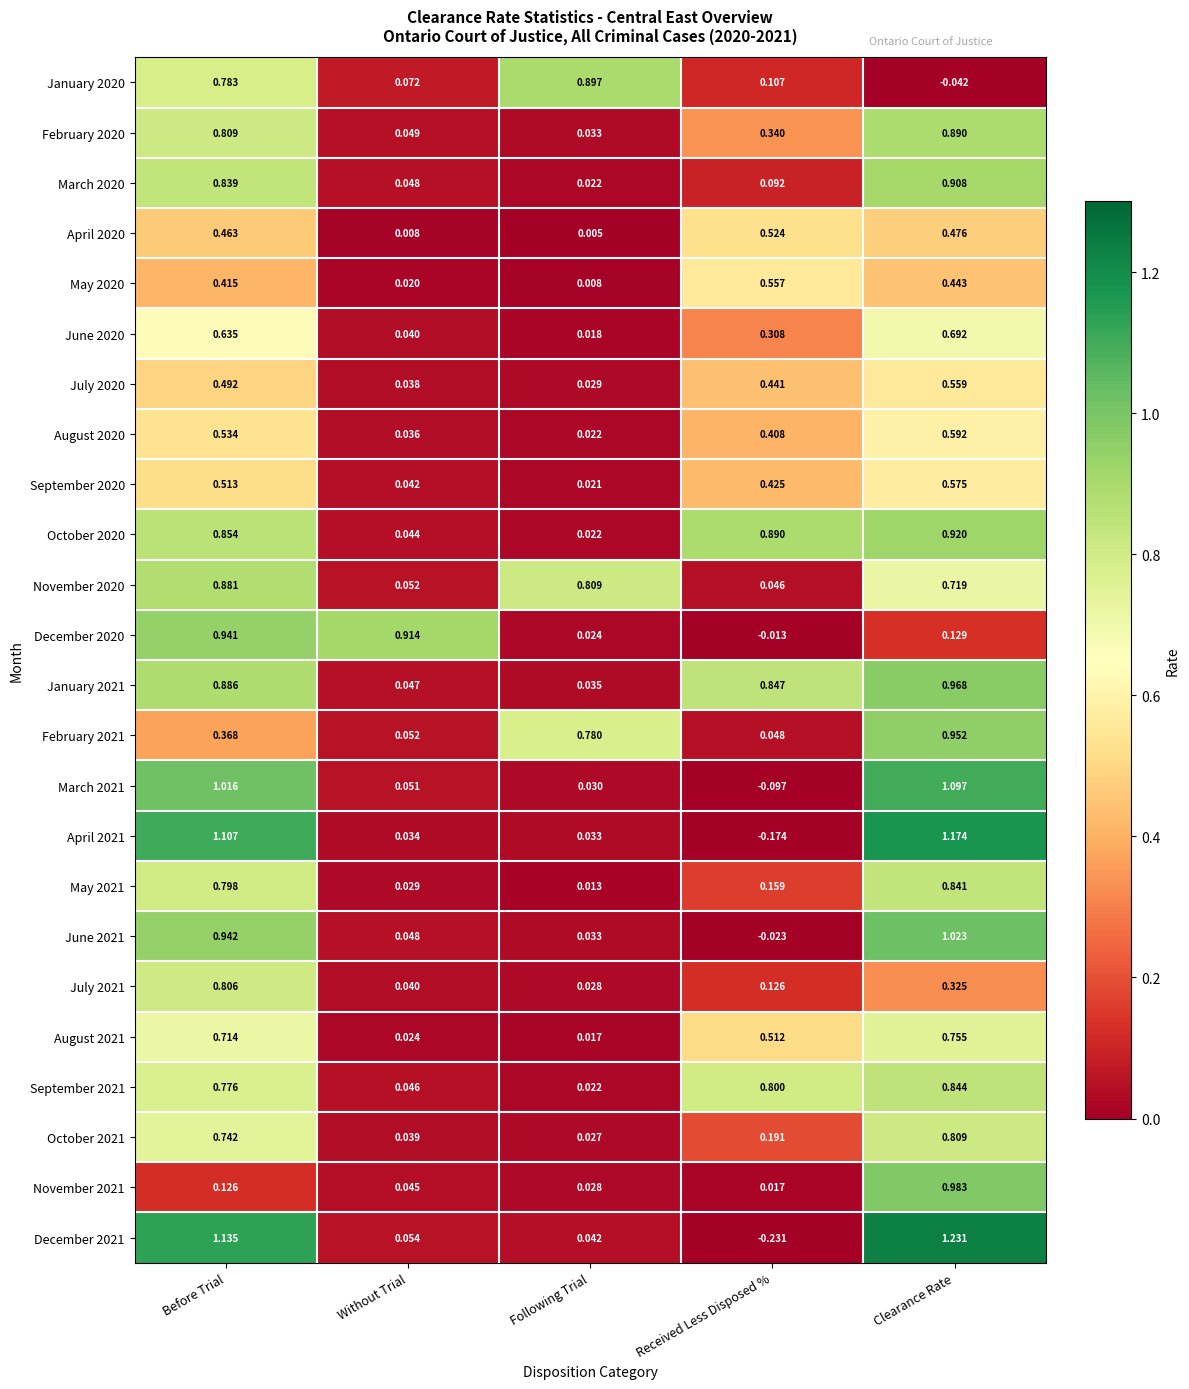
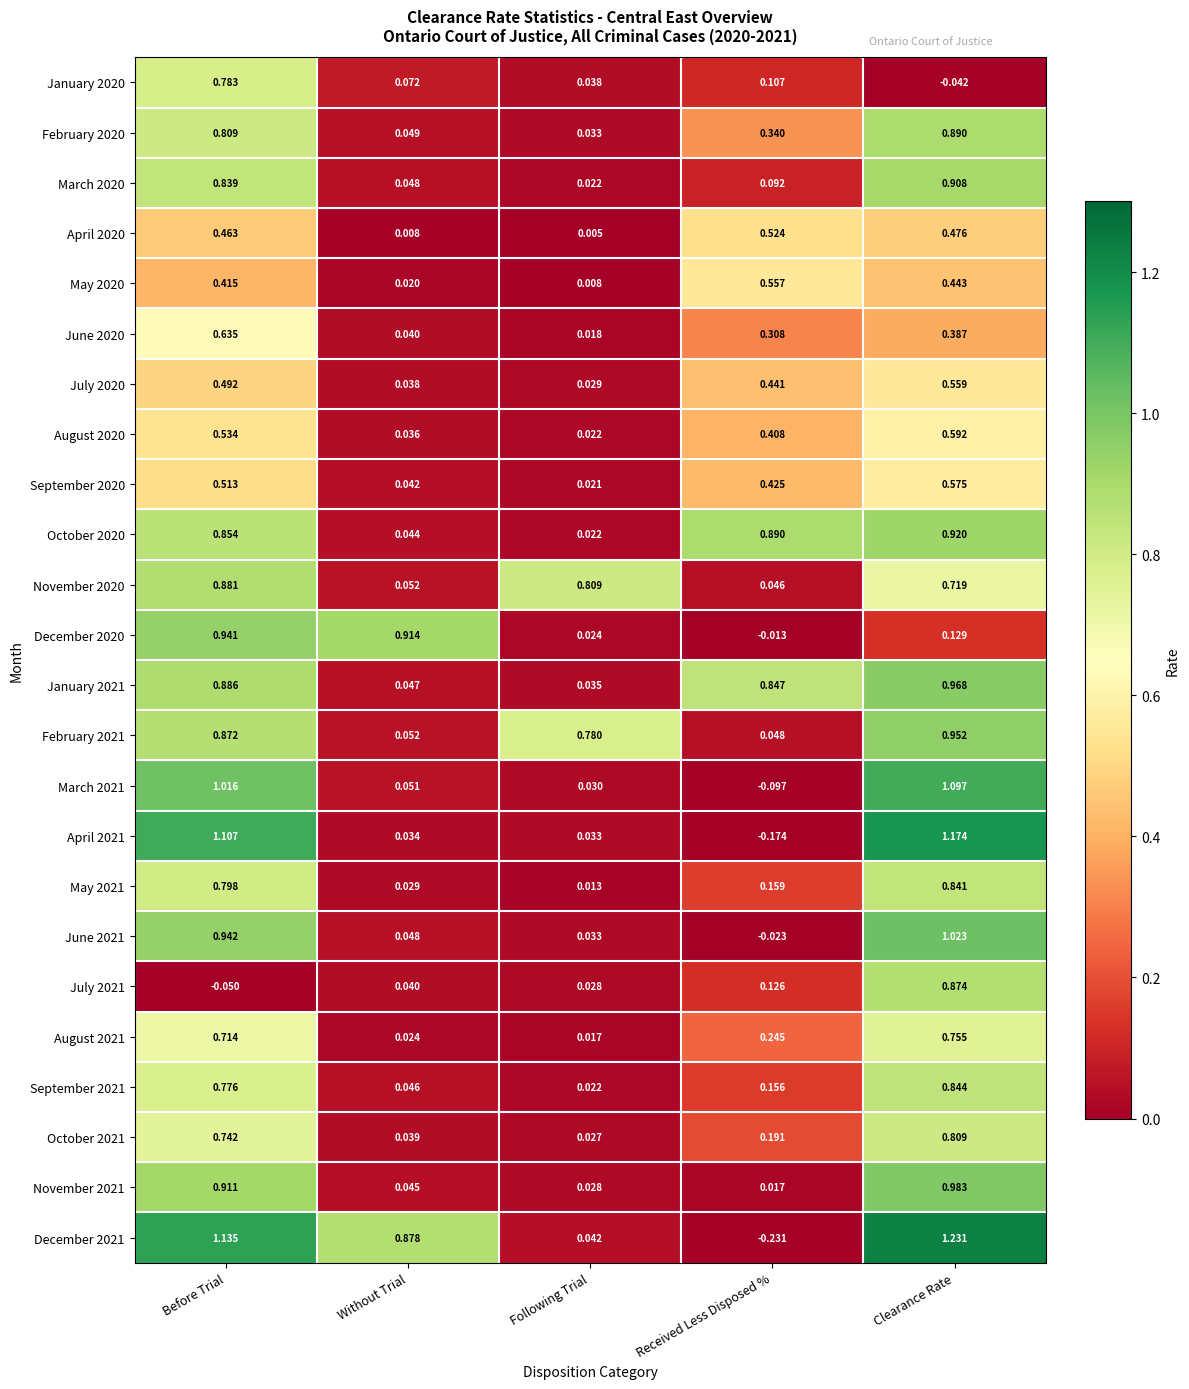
January 2020, Following Trial: 0.897 -> 0.038
June 2020, Clearance Rate: 0.692 -> 0.387
February 2021, Before Trial: 0.368 -> 0.872
July 2021, Before Trial: 0.806 -> -0.050
July 2021, Clearance Rate: 0.325 -> 0.874
August 2021, Received Less Disposed %: 0.512 -> 0.245
September 2021, Received Less Disposed %: 0.800 -> 0.156
November 2021, Before Trial: 0.126 -> 0.911
December 2021, Without Trial: 0.054 -> 0.878
